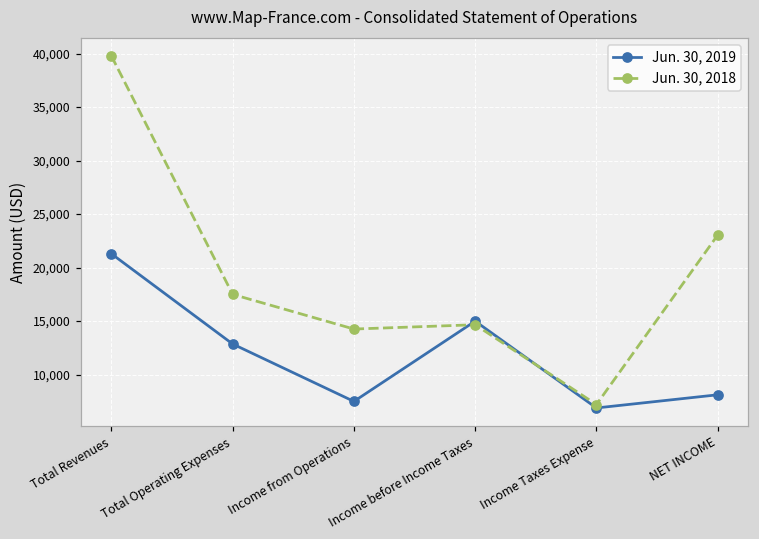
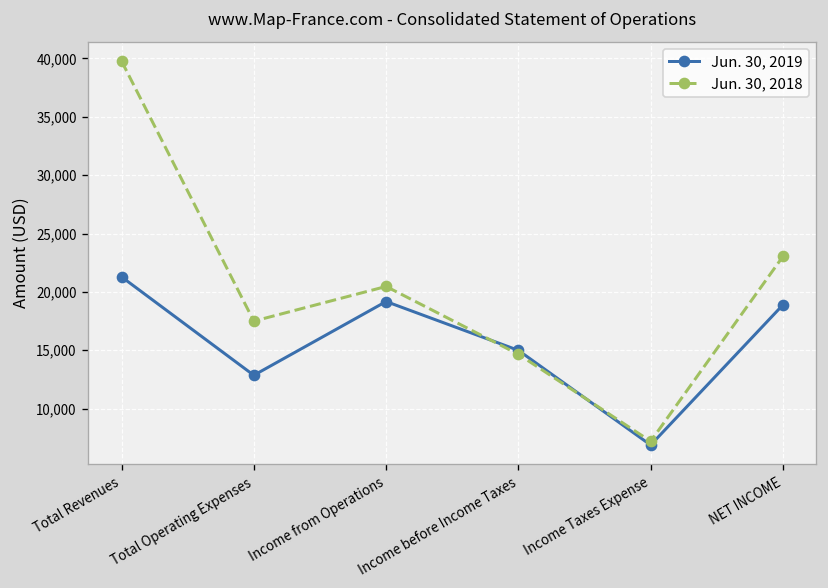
Jun. 30, 2019, Income from Operations: 7,000 -> 19,000
Jun. 30, 2018, Income from Operations: 14,000 -> 20,000
Jun. 30, 2019, NET INCOME: 8,000 -> 19,000
